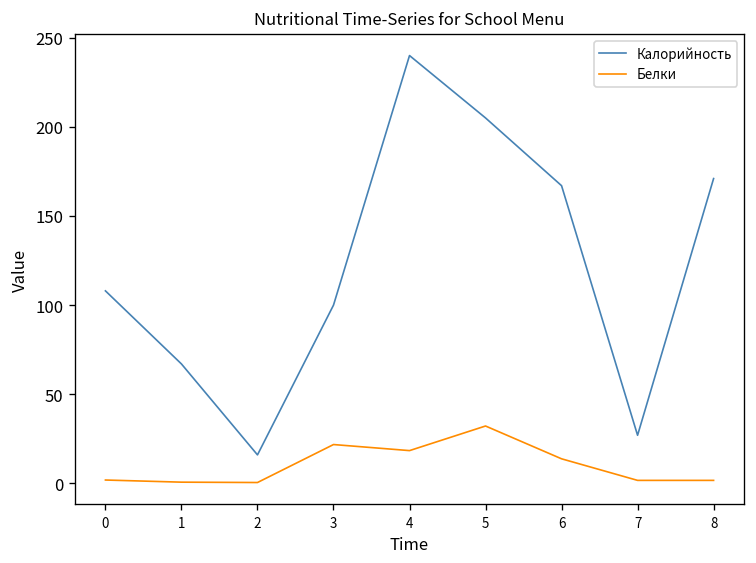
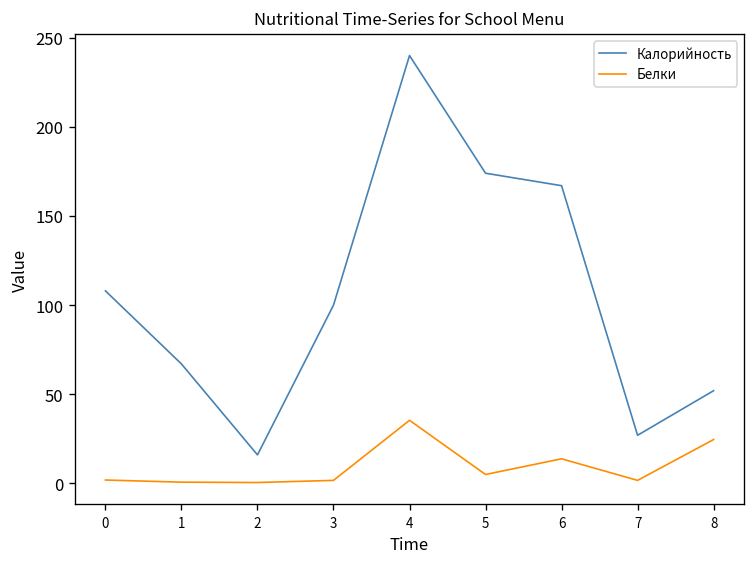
Белки, 3: 22 -> 2
Белки, 4: 18 -> 35
Калорийность, 5: 205 -> 174
Белки, 5: 32 -> 5
Калорийность, 8: 171 -> 52
Белки, 8: 2 -> 25
